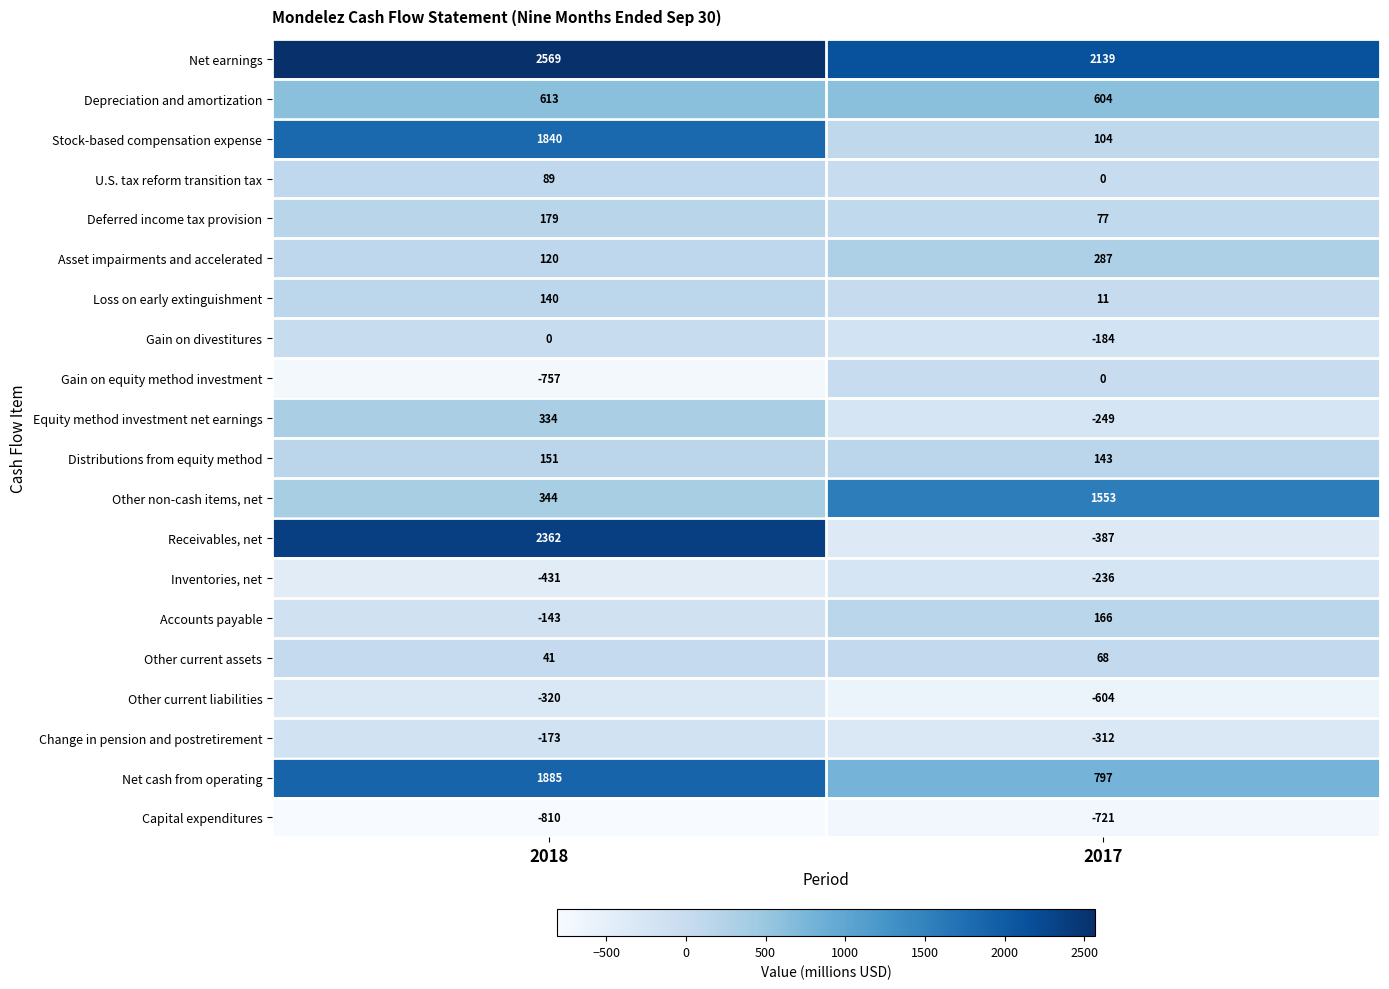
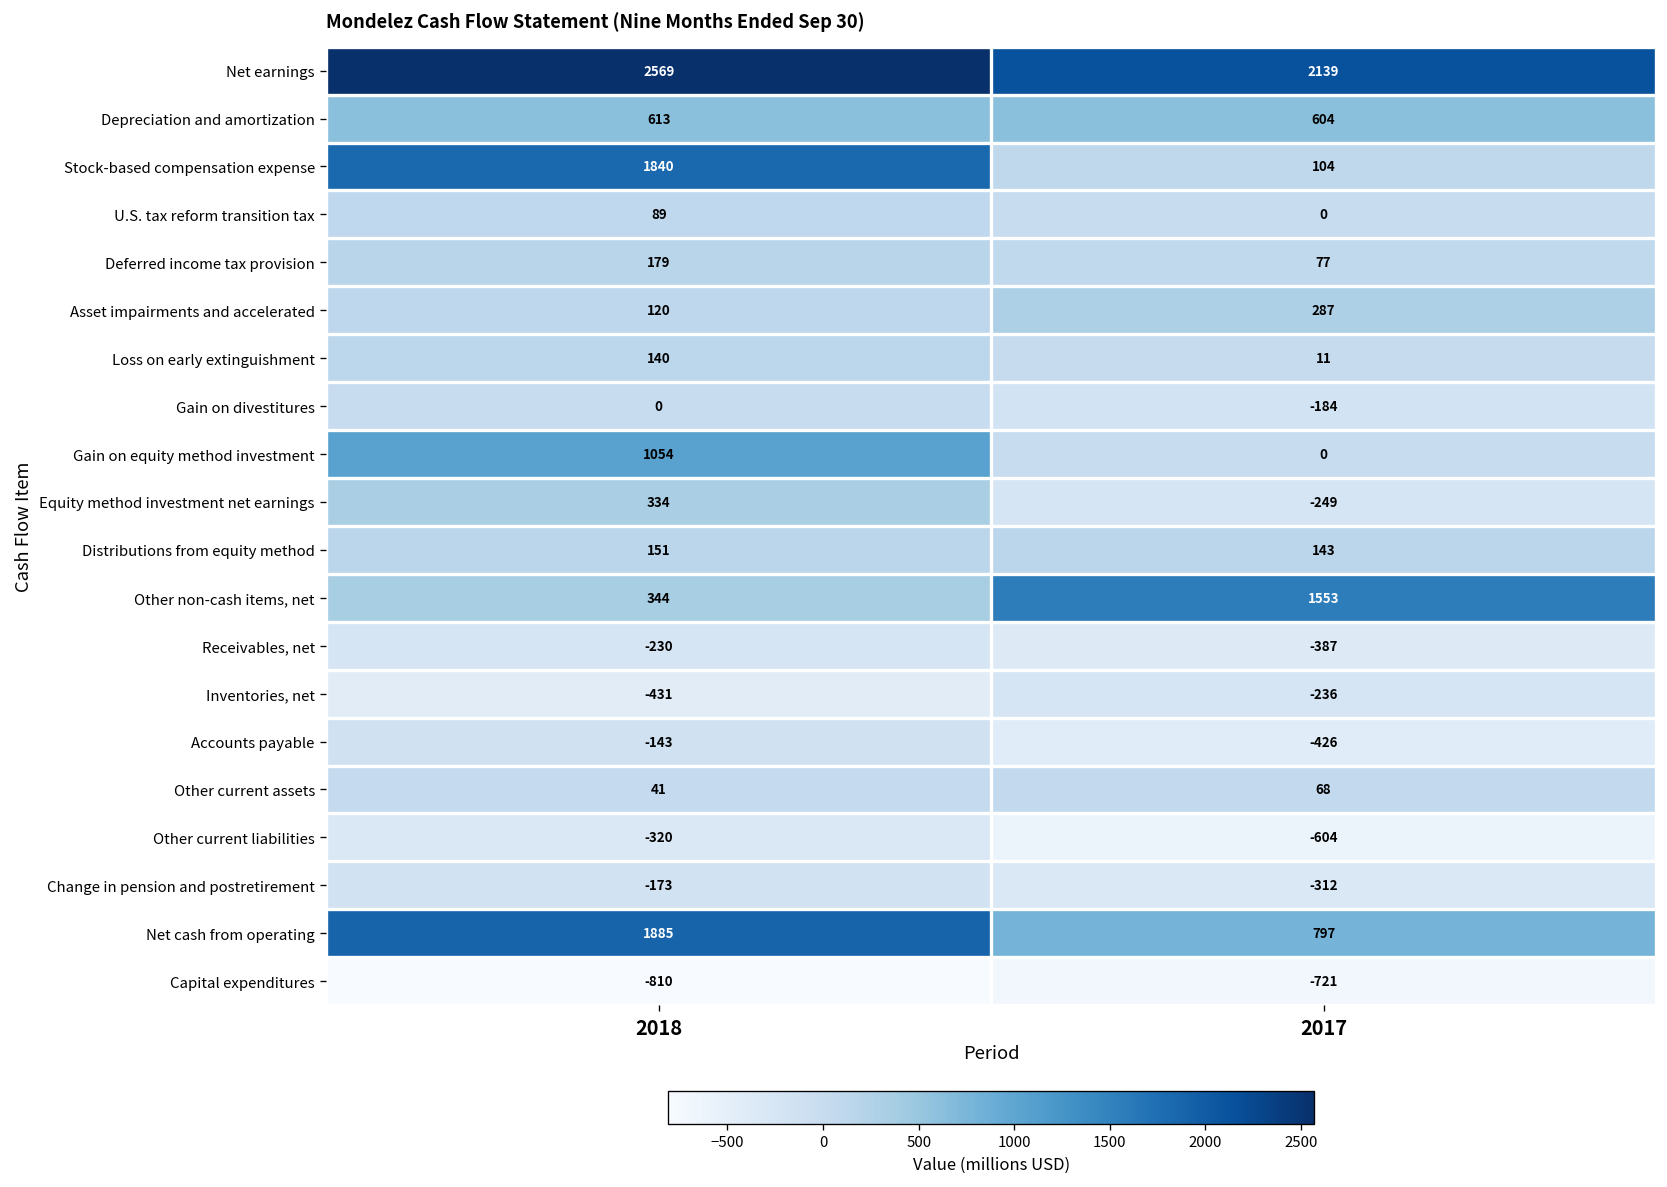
Gain on equity method investment, 2018: -757 -> 1054
Receivables, net, 2018: 2362 -> -230
Accounts payable, 2017: 166 -> -426
